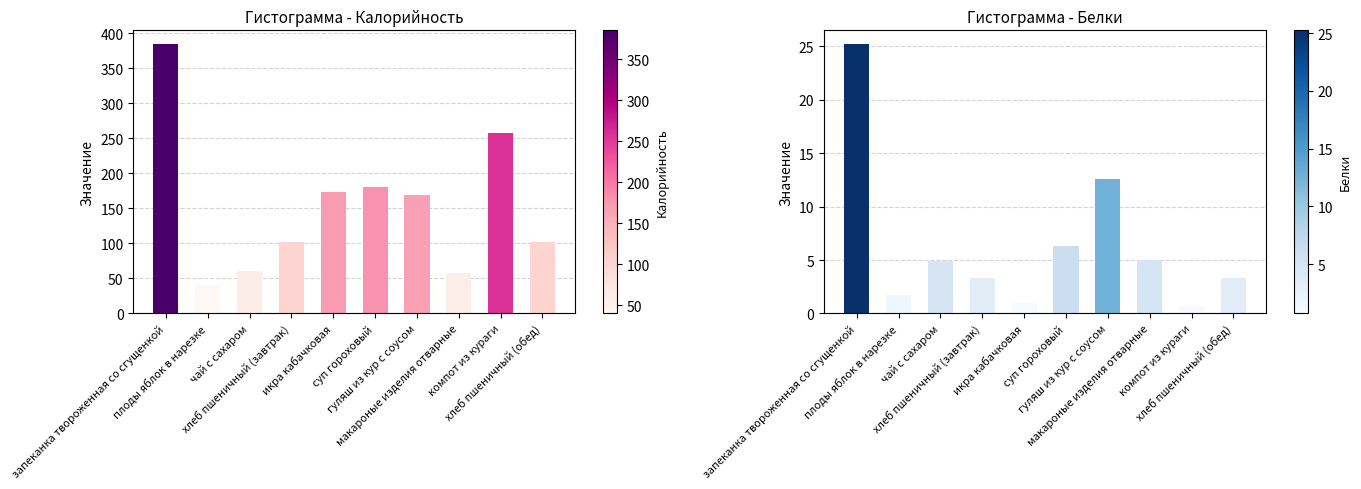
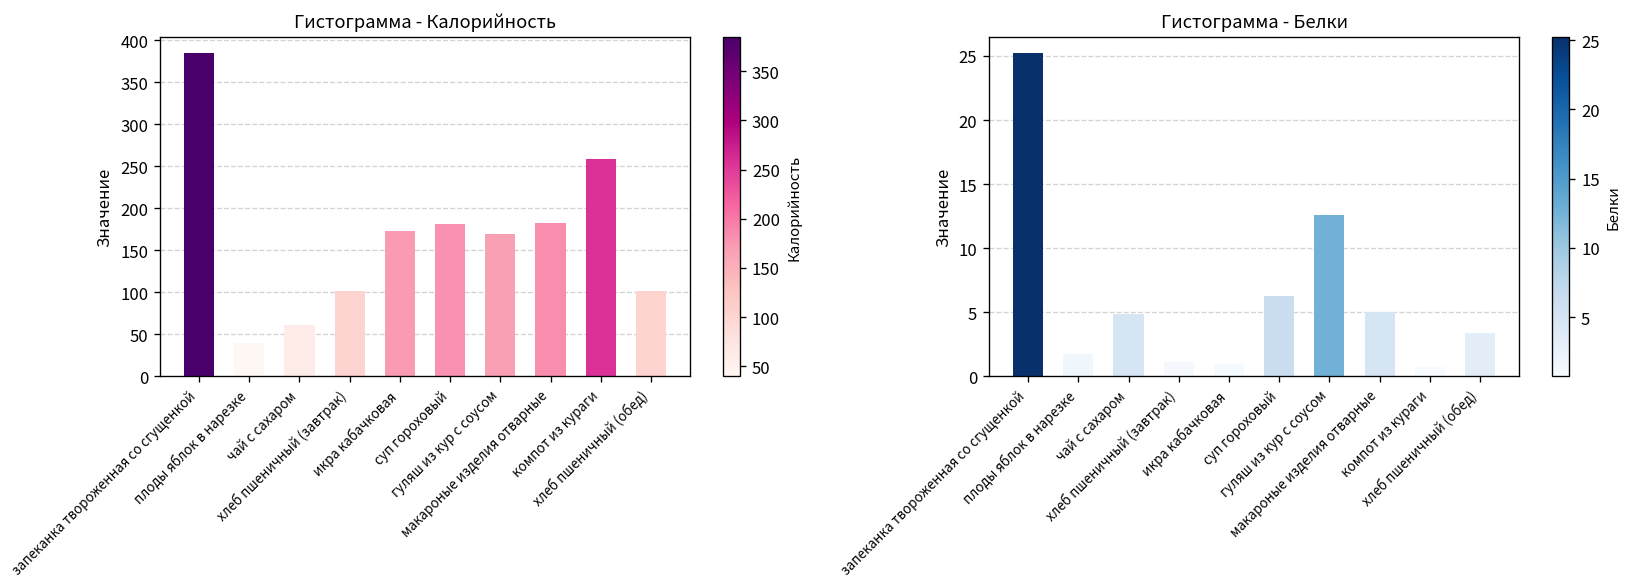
Гистограмма - Калорийность, макароные изделия отварные: 60 -> 180
Гистограмма - Белки, хлеб пшеничный (завтрак): 3.3 -> 1.1
